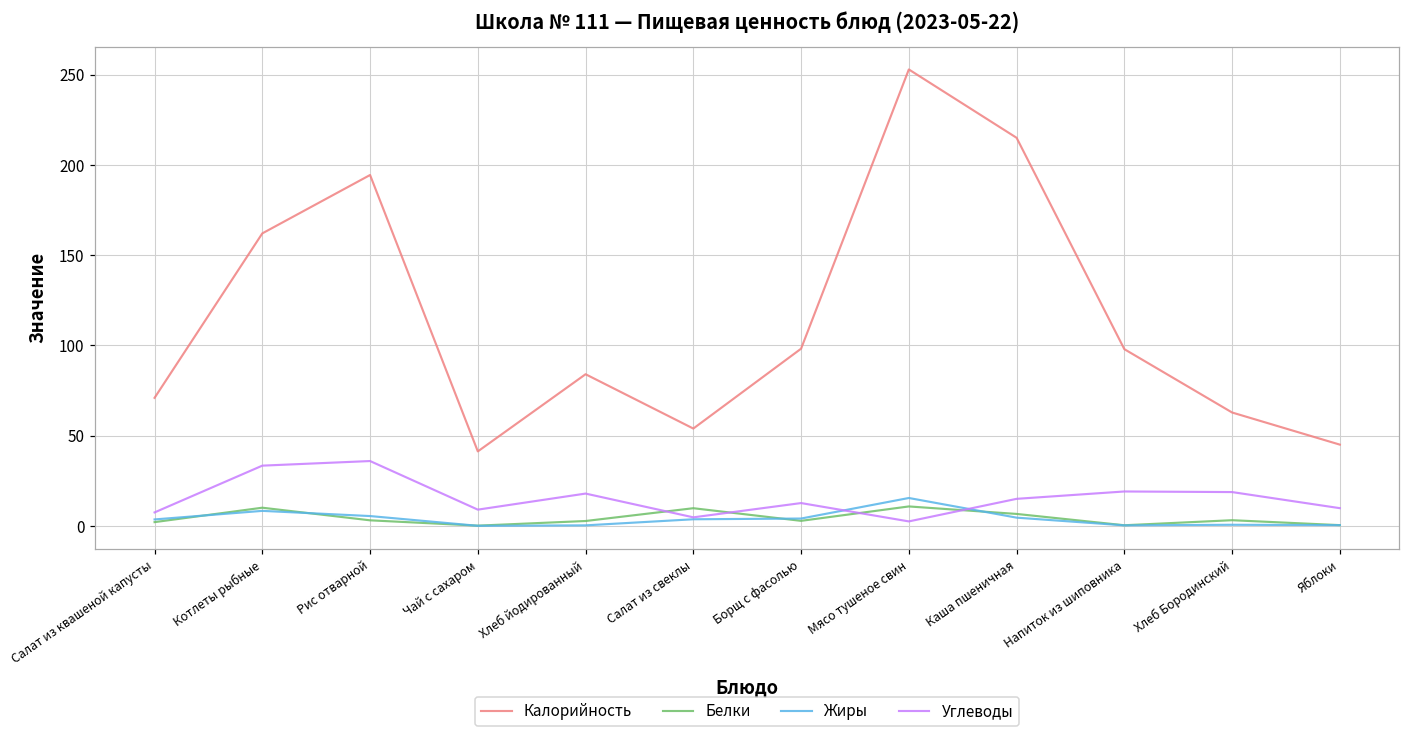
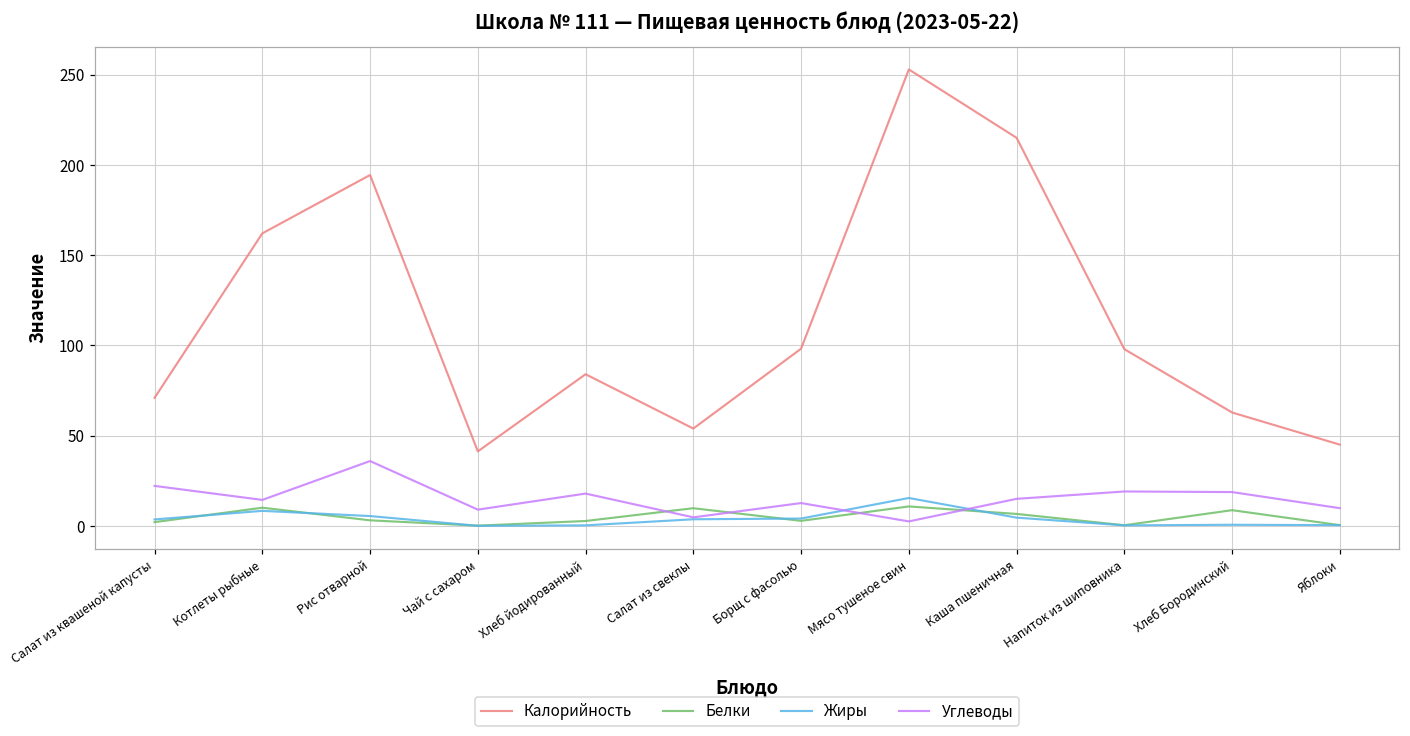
Углеводы, Салат из квашеной капусты: 7 -> 22
Углеводы, Котлеты рыбные: 33 -> 14
Белки, Хлеб Бородинский: 3 -> 9
